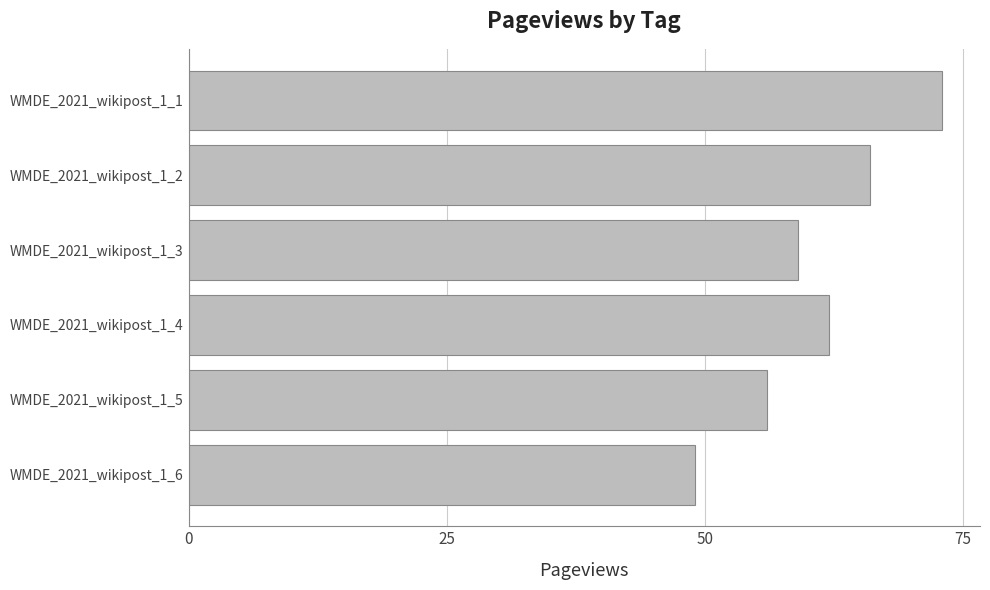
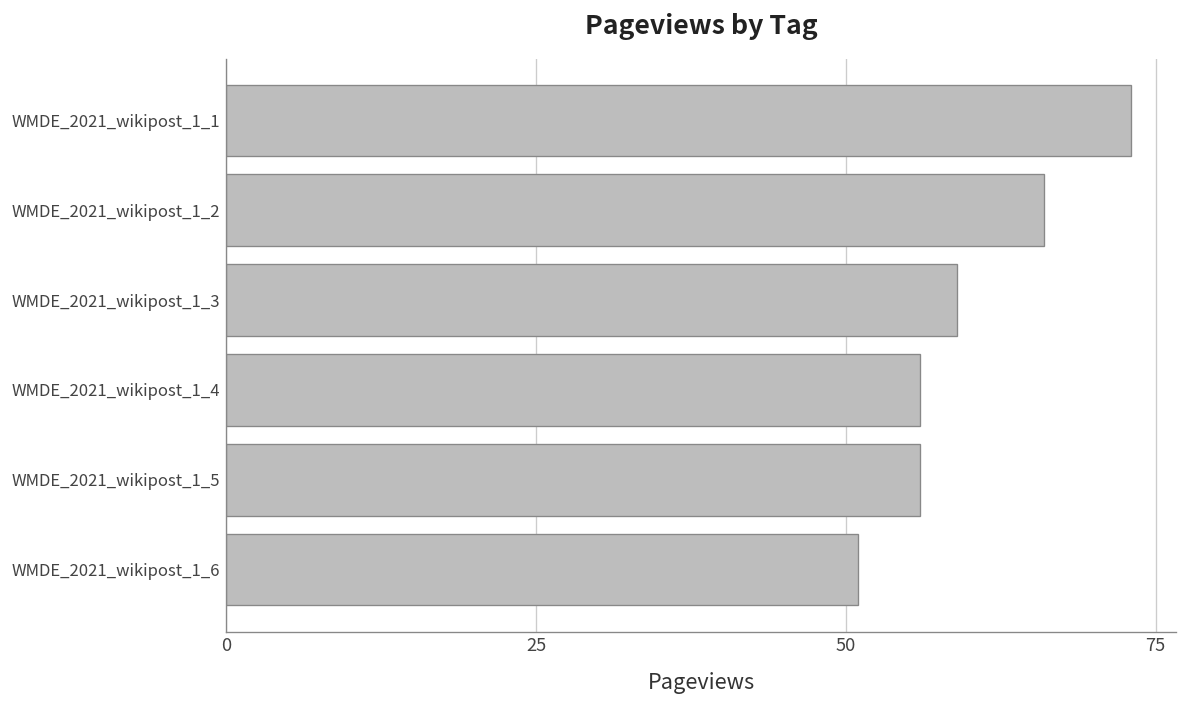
WMDE_2021_wikipost_1_4: 62 -> 56
WMDE_2021_wikipost_1_6: 49 -> 51
